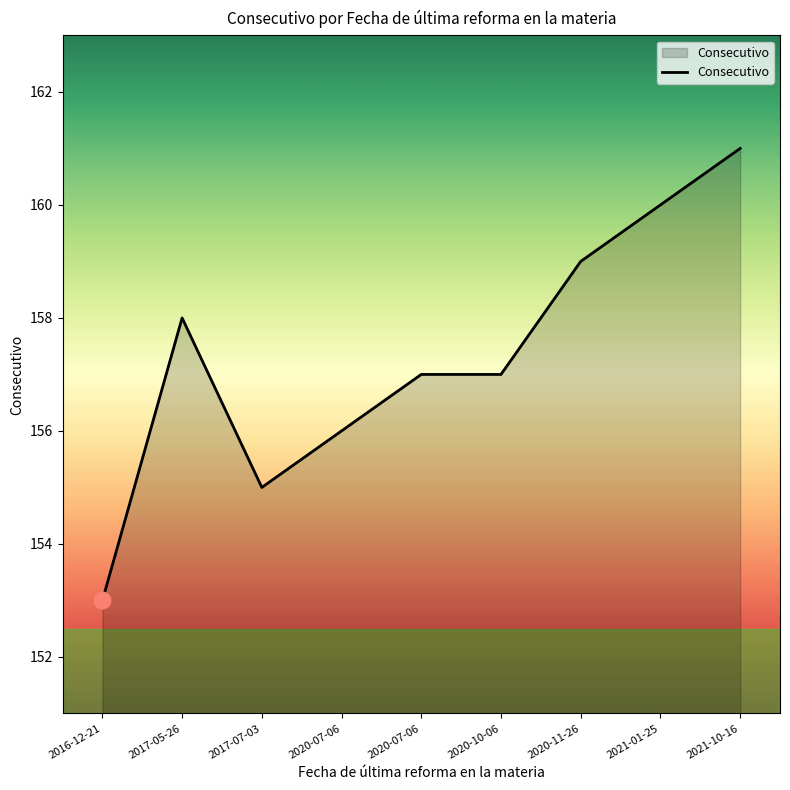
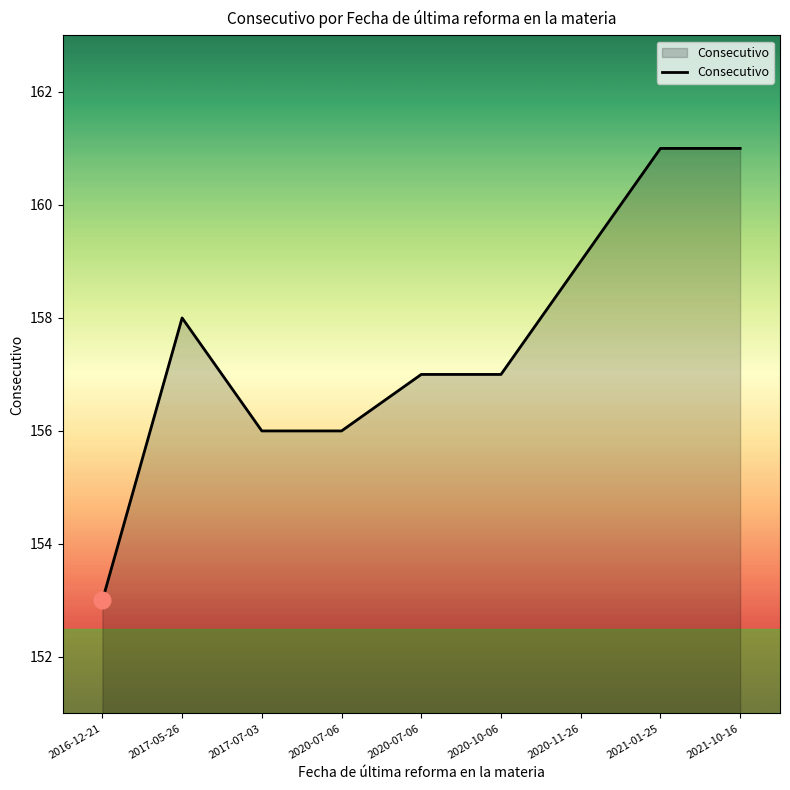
Consecutivo, 2017-07-03: 155 -> 156
Consecutivo, 2021-01-25: 160 -> 161
